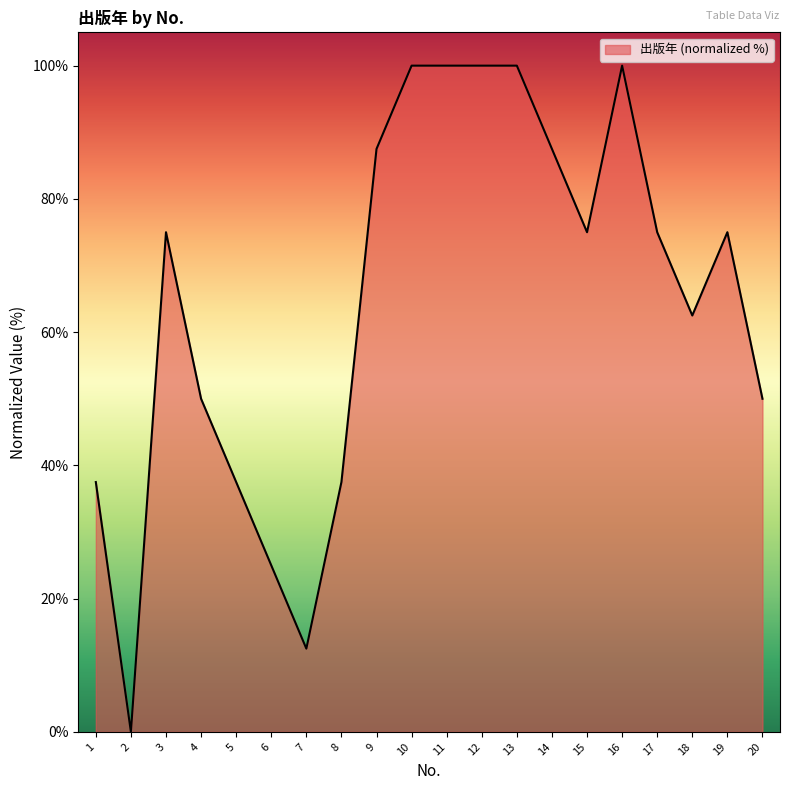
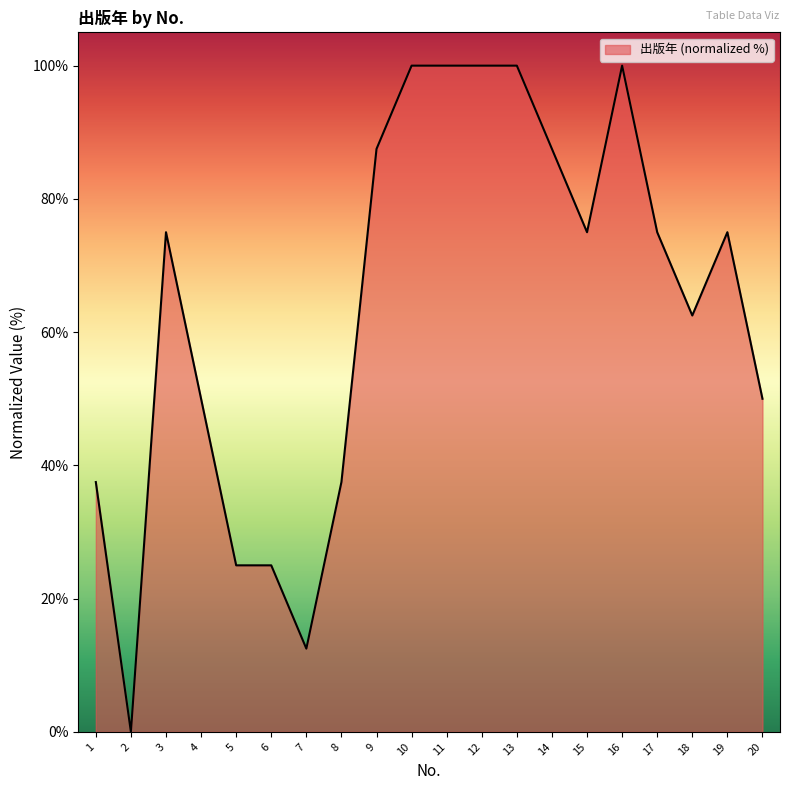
5: 38% -> 25%
